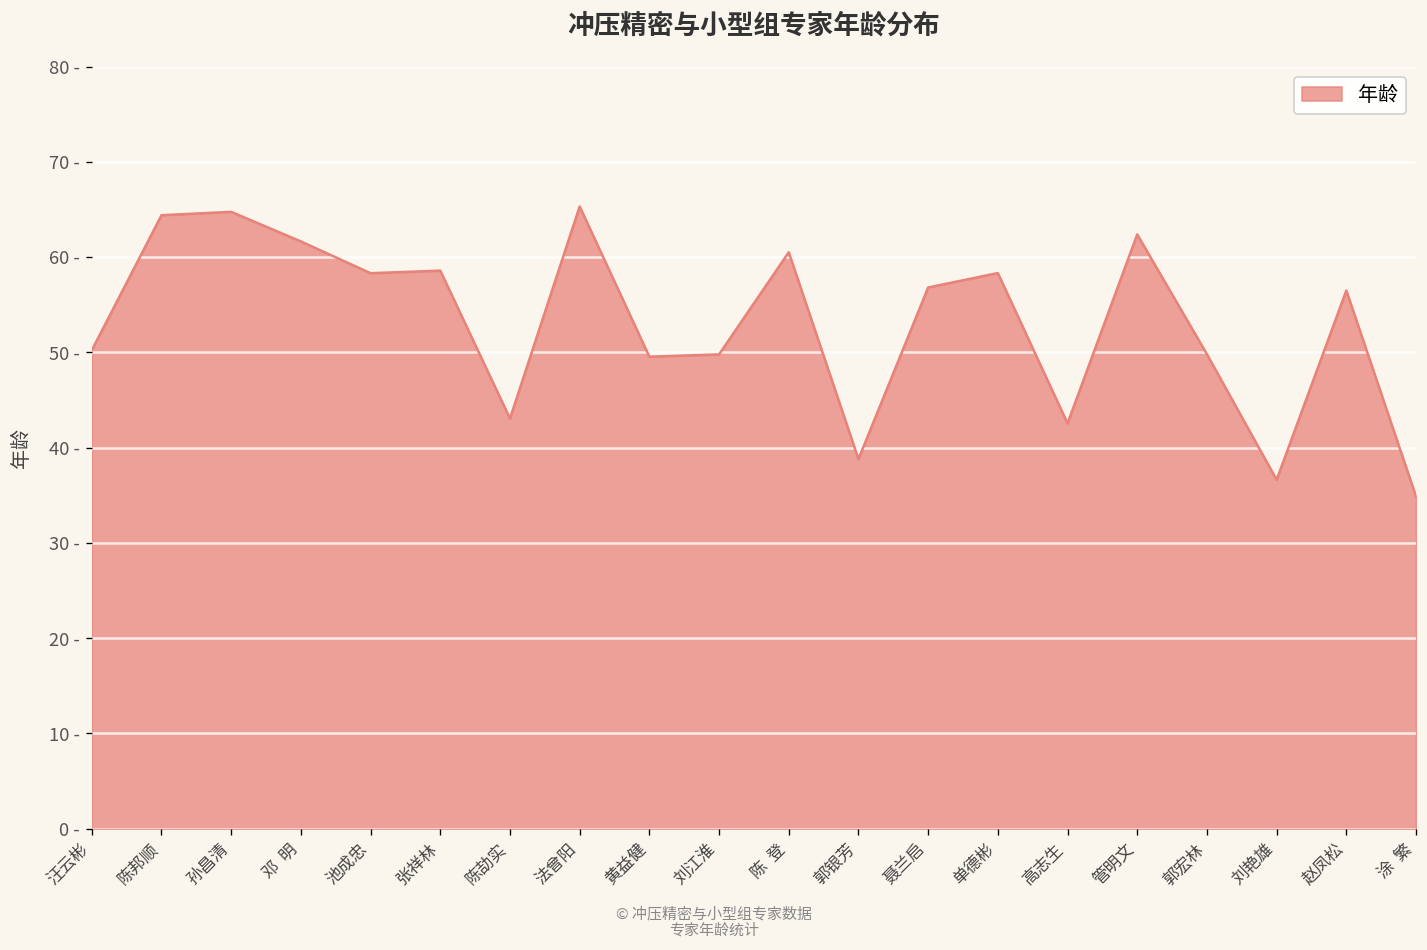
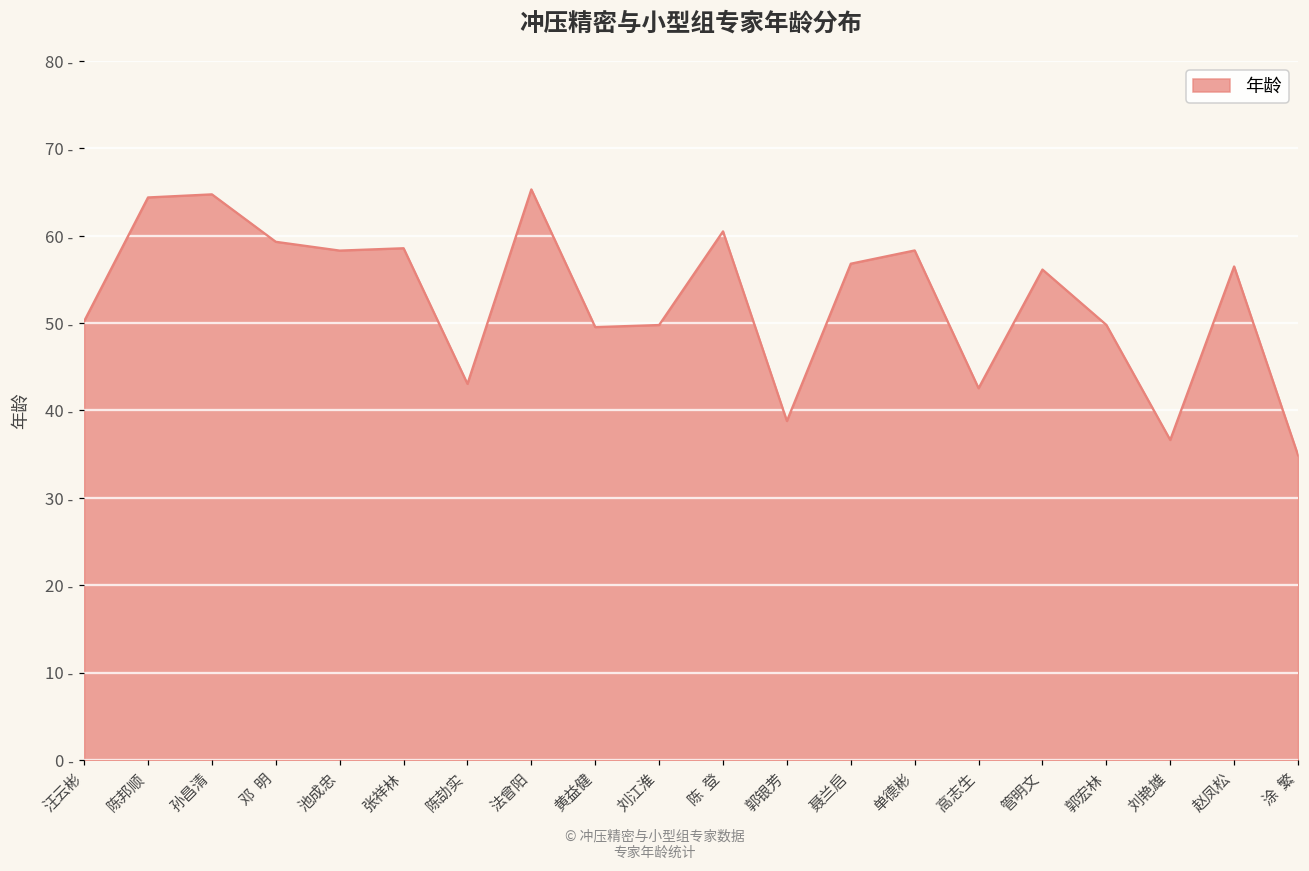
邓 明: 62 - -> 59 -
管明文: 62 - -> 56 -
